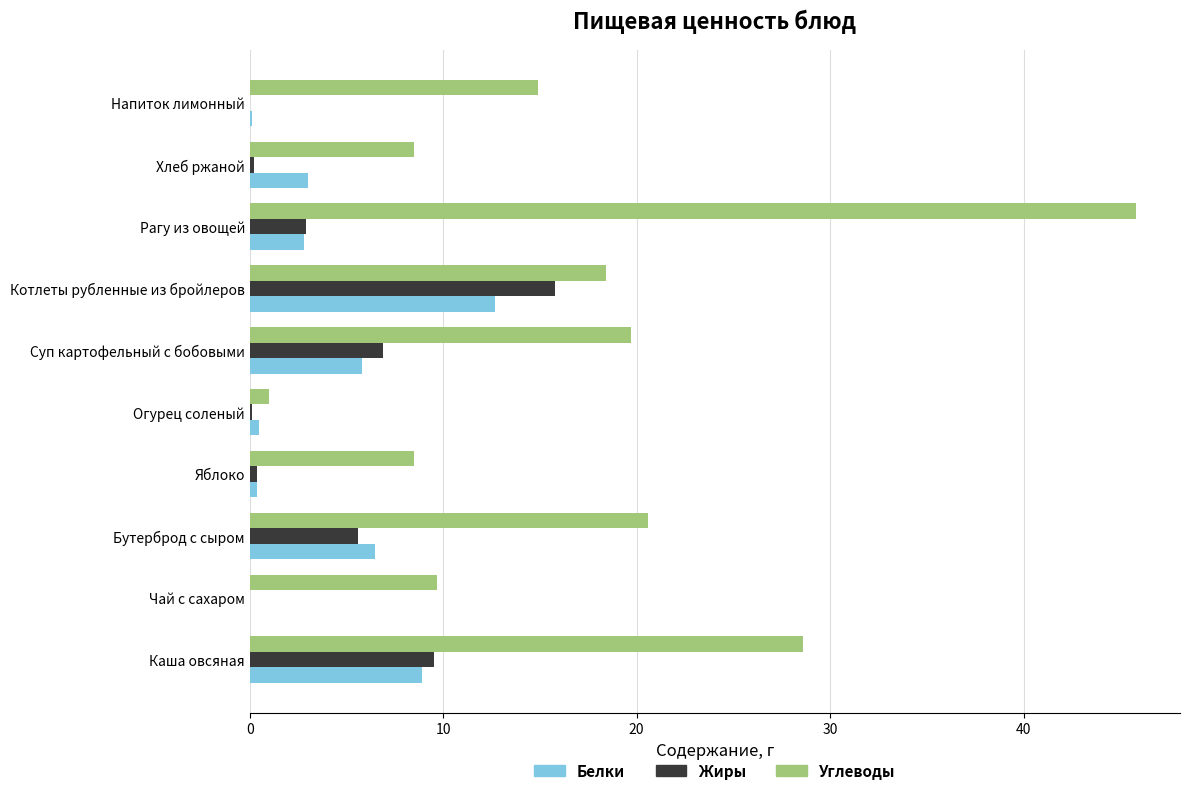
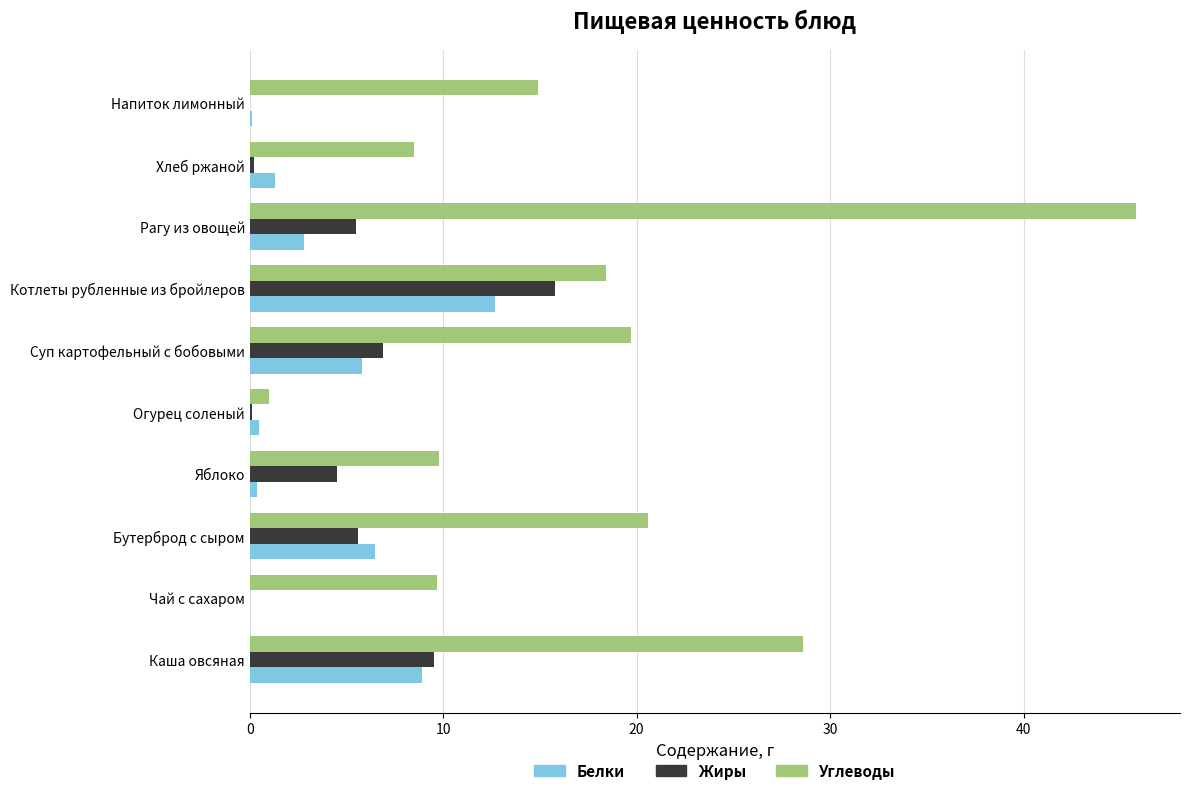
Белки, Хлеб ржаной: 3.0 -> 1.3
Жиры, Рагу из овощей: 2.9 -> 5.5
Углеводы, Яблоко: 8.5 -> 9.8
Жиры, Яблоко: 0.4 -> 4.5
